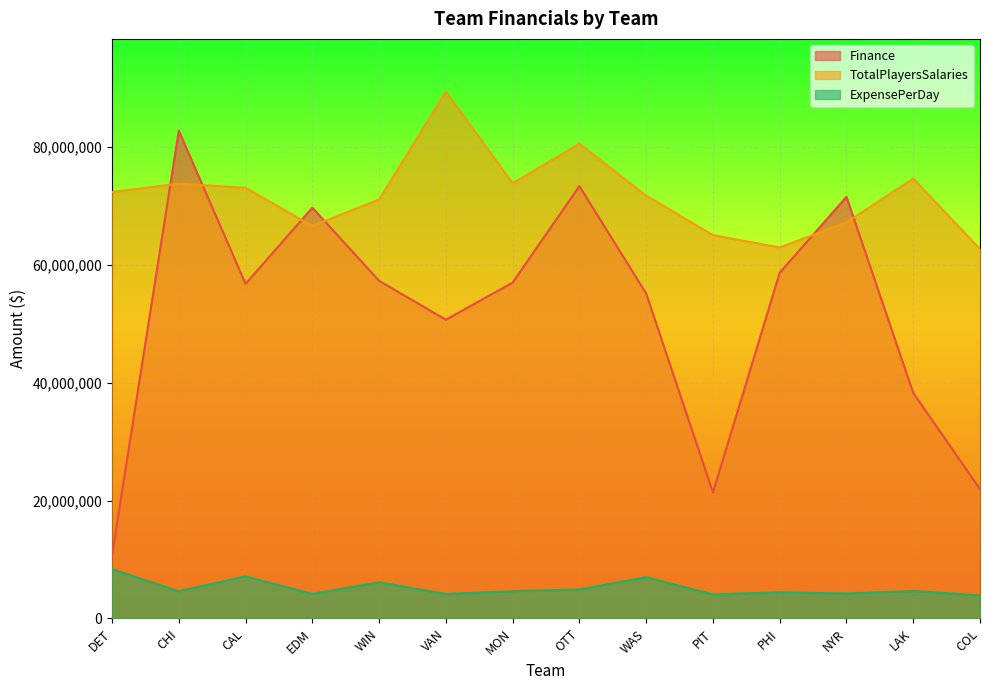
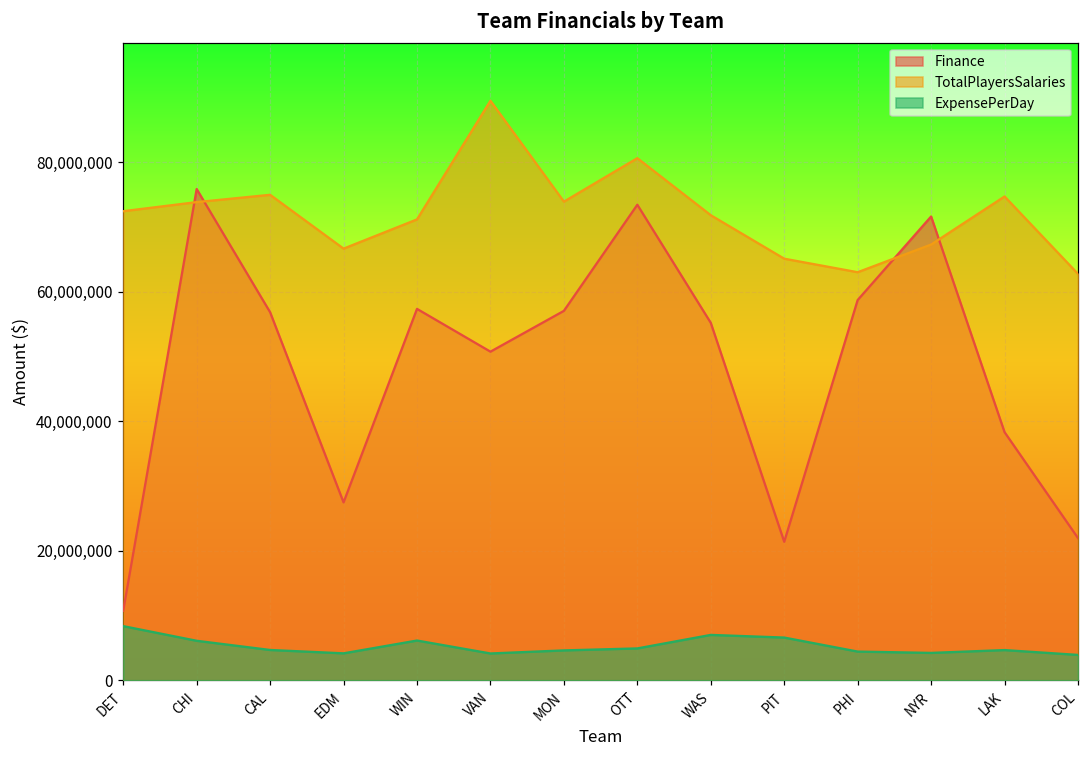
Finance, CHI: 83,000,000 -> 76,000,000
ExpensePerDay, CHI: 5,000,000 -> 6,000,000
TotalPlayersSalaries, CAL: 73,000,000 -> 75,000,000
ExpensePerDay, CAL: 7,000,000 -> 5,000,000
Finance, EDM: 70,000,000 -> 27,000,000
ExpensePerDay, PIT: 4,000,000 -> 7,000,000
